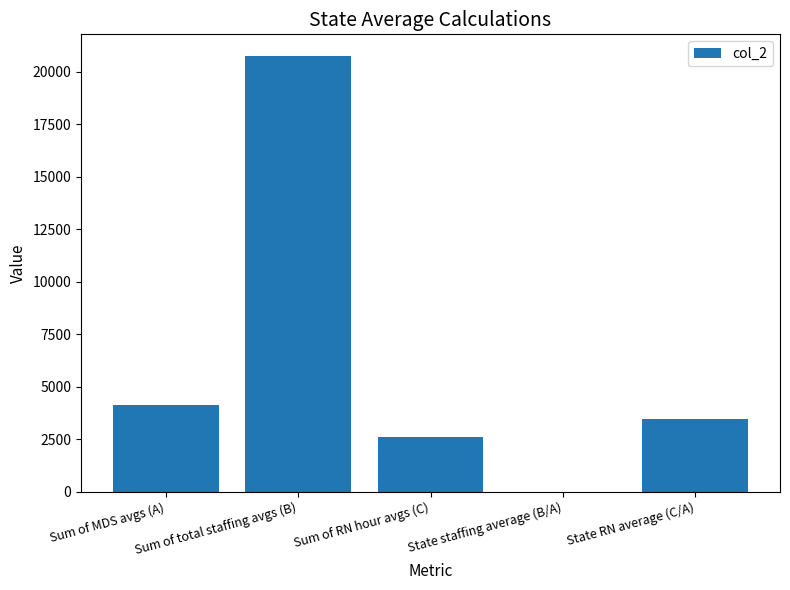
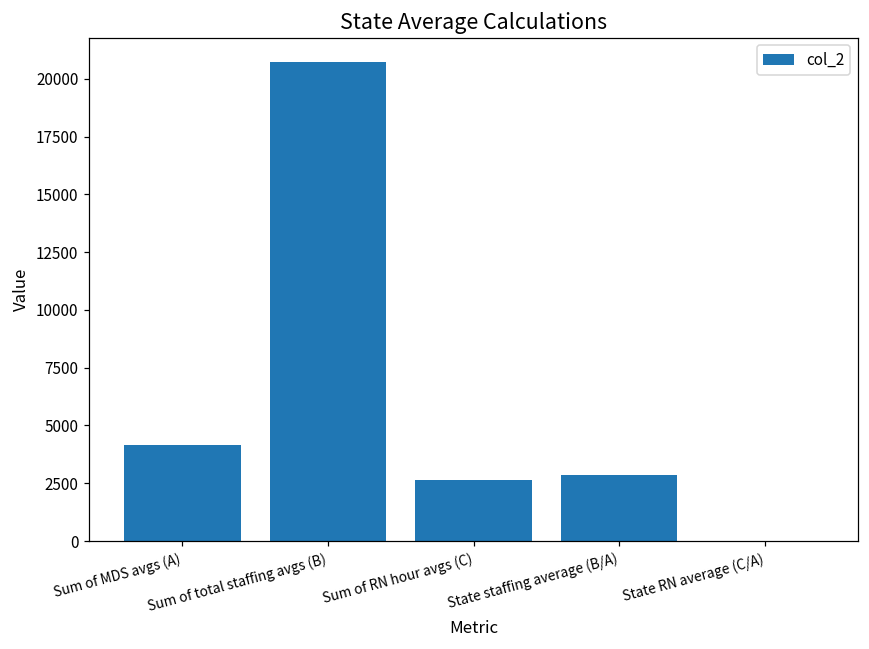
State staffing average (B/A): 0 -> 2900
State RN average (C/A): 3400 -> 0
